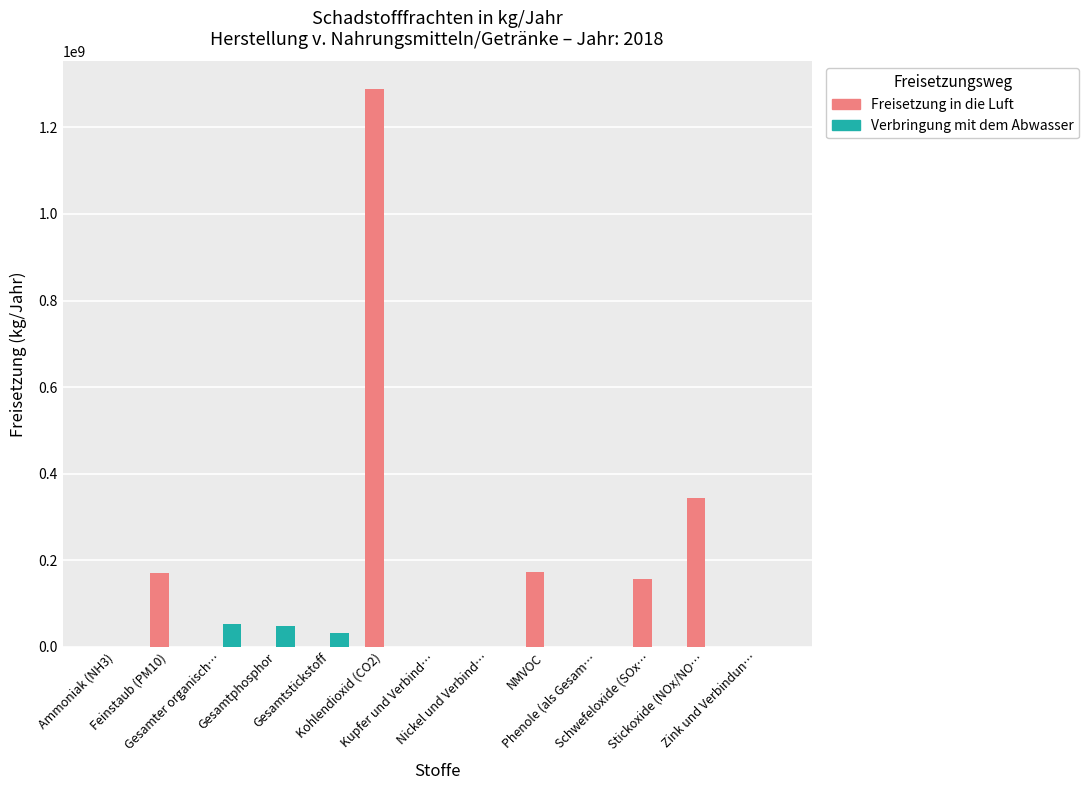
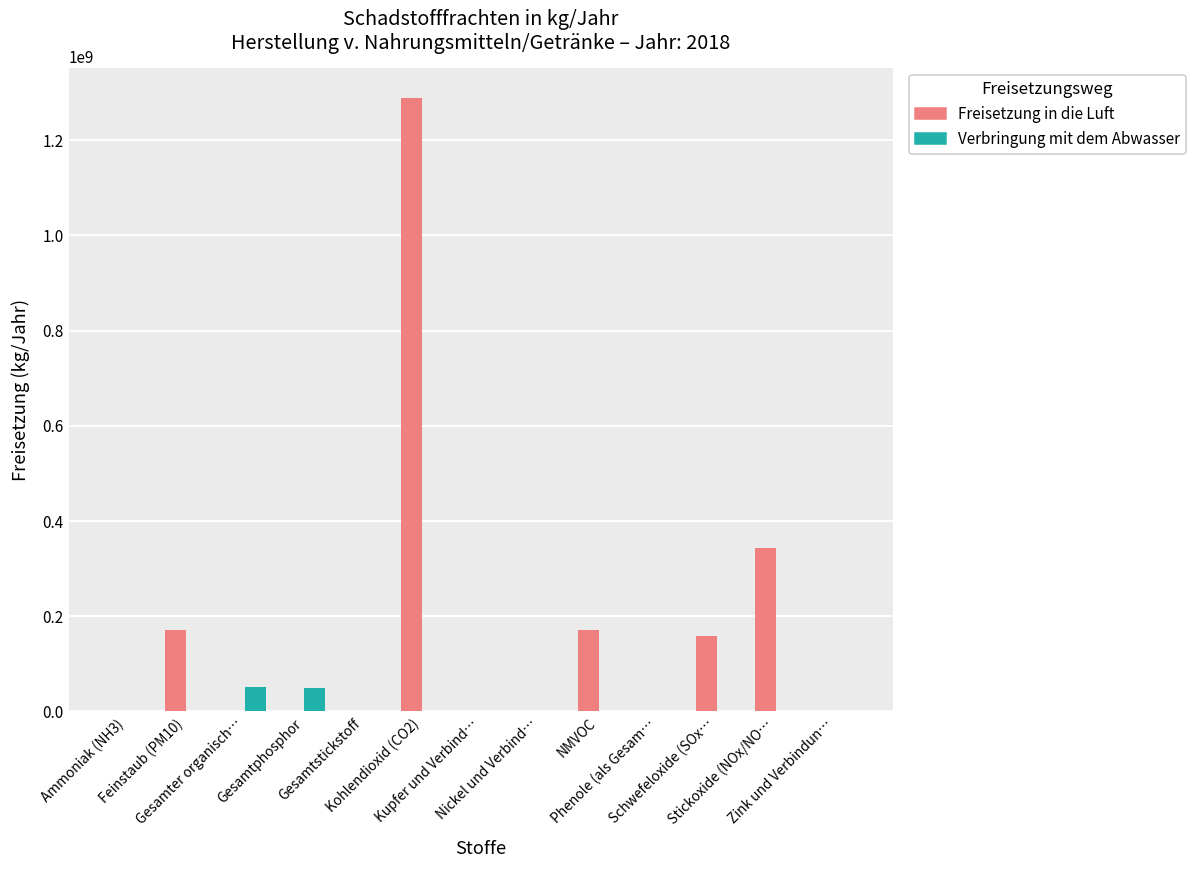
Verbringung mit dem Abwasser, Gesamtstickstoff: 30000000 -> 0
